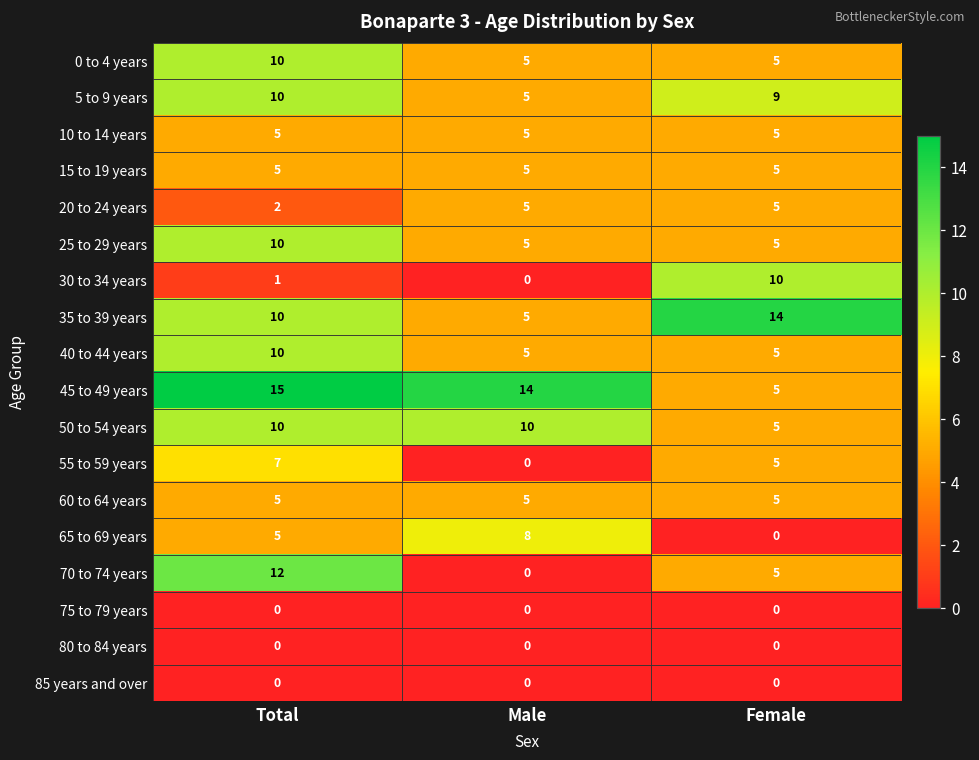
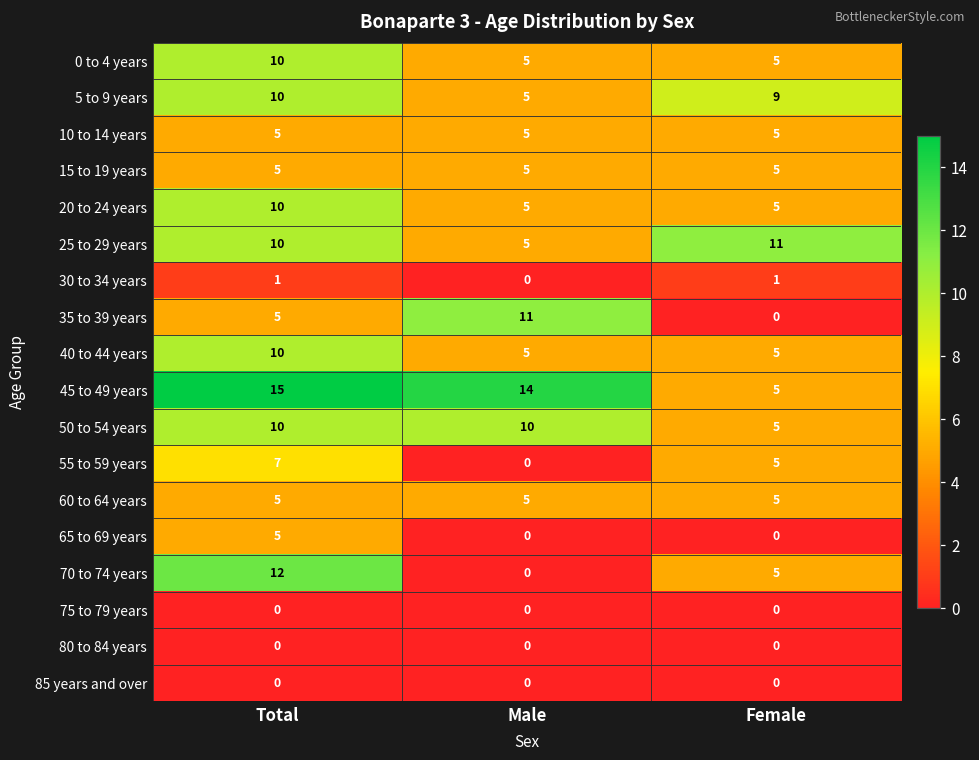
20 to 24 years, Total: 2 -> 10
25 to 29 years, Female: 5 -> 11
30 to 34 years, Female: 10 -> 1
35 to 39 years, Total: 10 -> 5
35 to 39 years, Male: 5 -> 11
35 to 39 years, Female: 14 -> 0
65 to 69 years, Male: 8 -> 0
